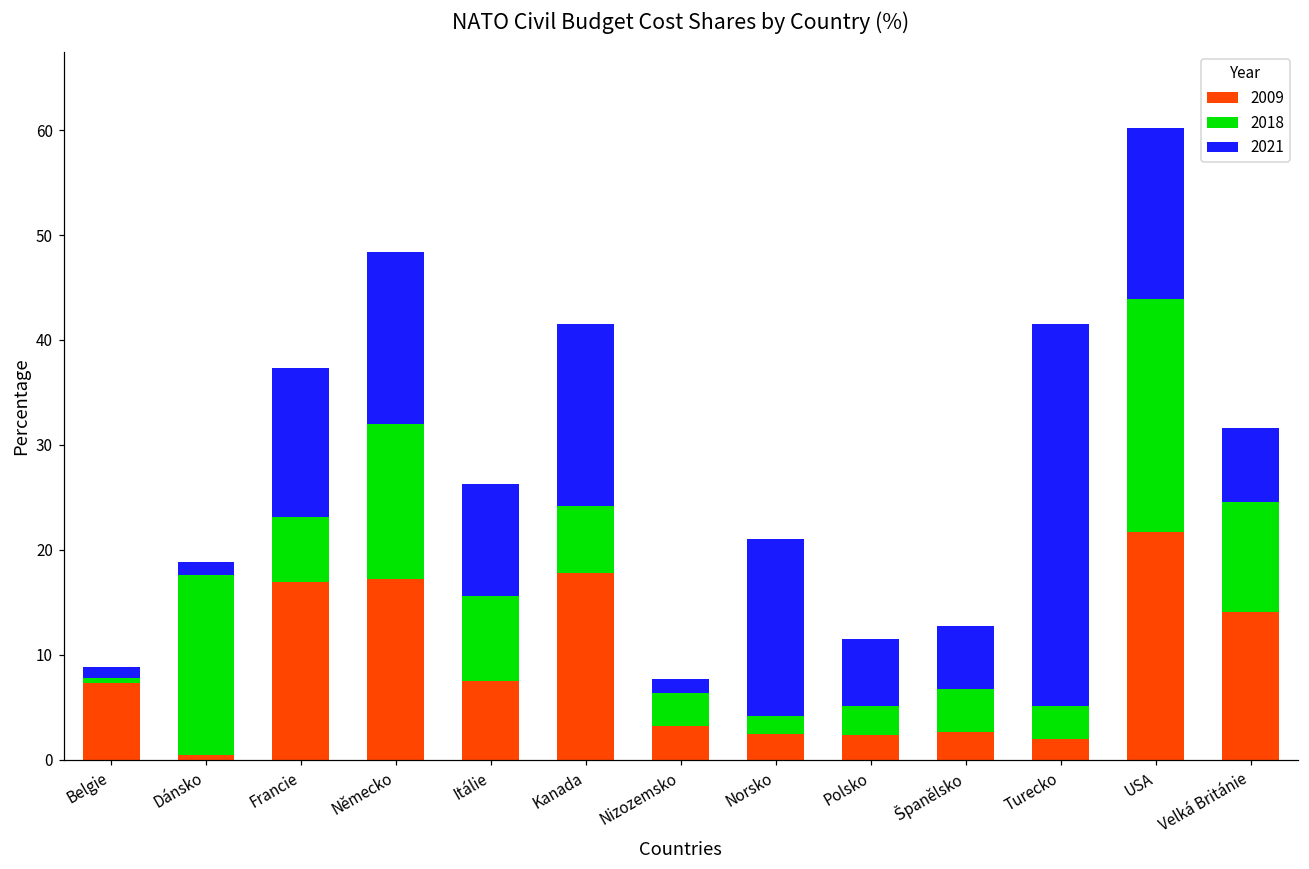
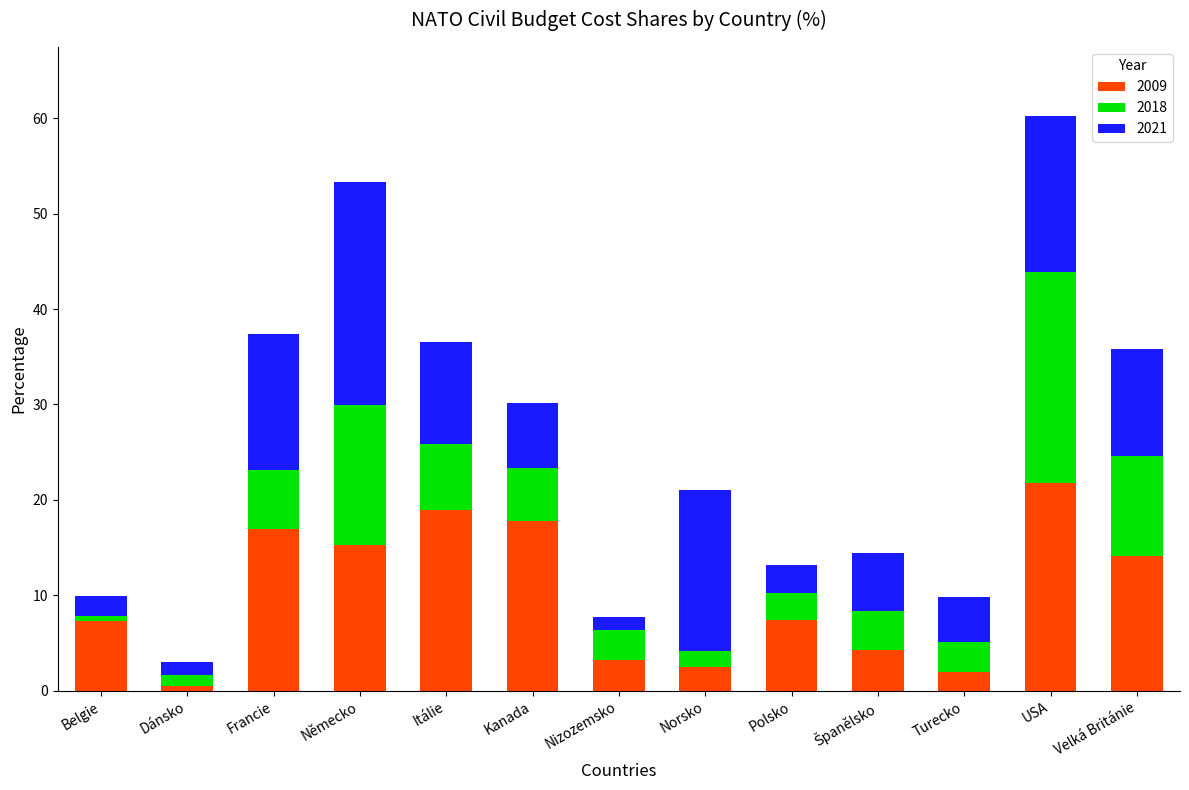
2021, Belgie: 1 -> 2
2018, Dánsko: 17 -> 1
2009, Německo: 17 -> 15
2021, Německo: 16 -> 23
2009, Itálie: 7 -> 19
2018, Itálie: 8 -> 7
2018, Kanada: 6 -> 5
2021, Kanada: 17 -> 7
2009, Polsko: 2 -> 7
2021, Polsko: 6 -> 3
2009, Španělsko: 3 -> 4
2021, Turecko: 36 -> 5
2021, Velká Británie: 7 -> 11
